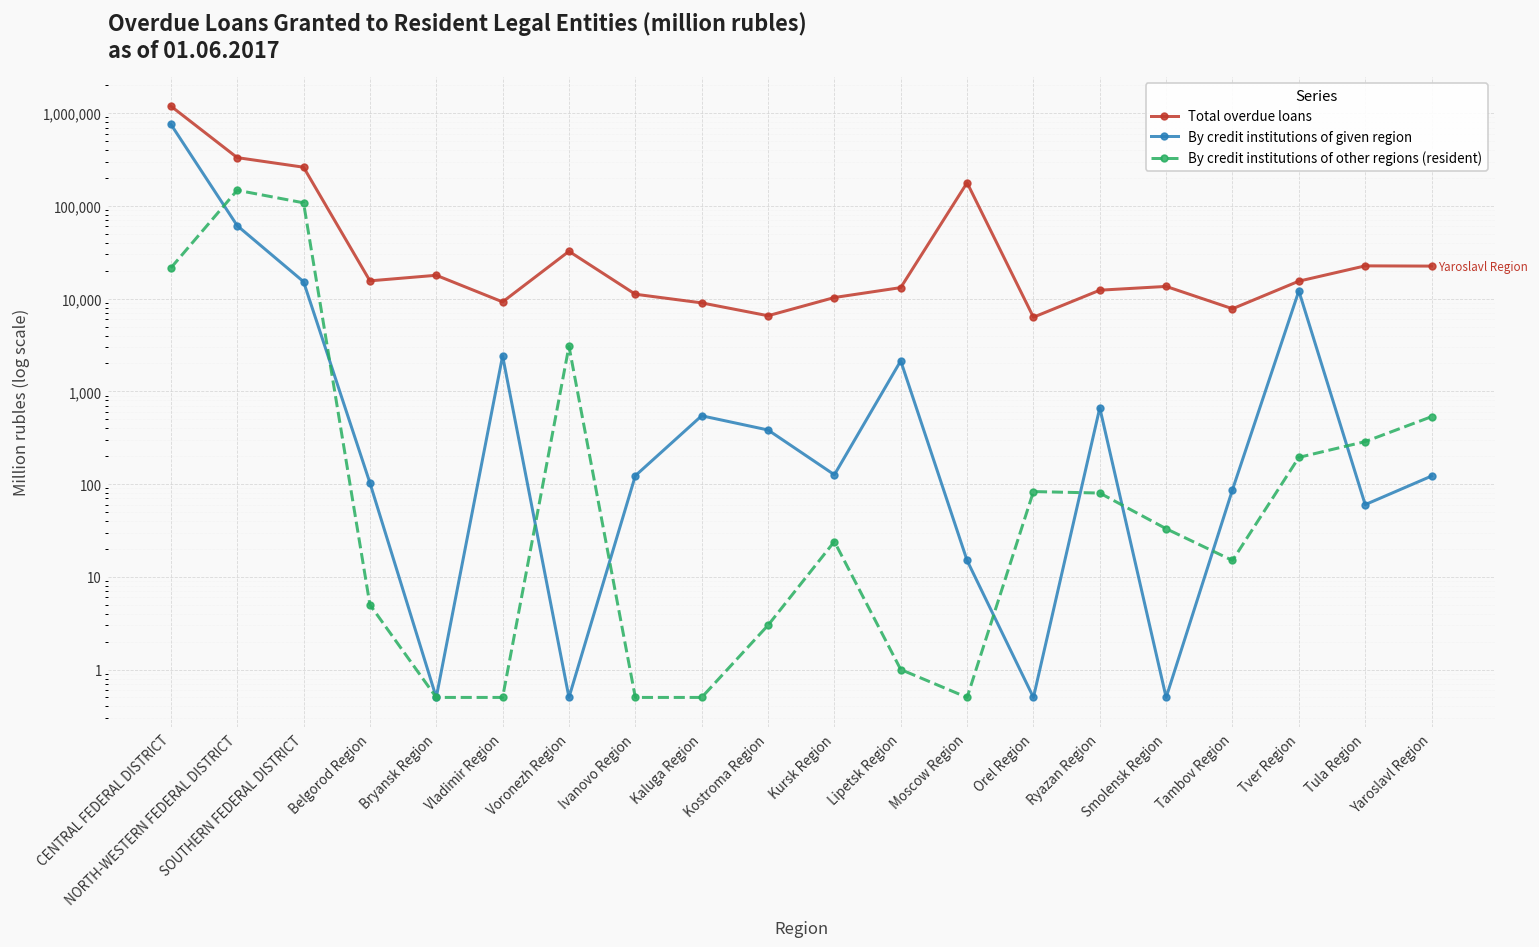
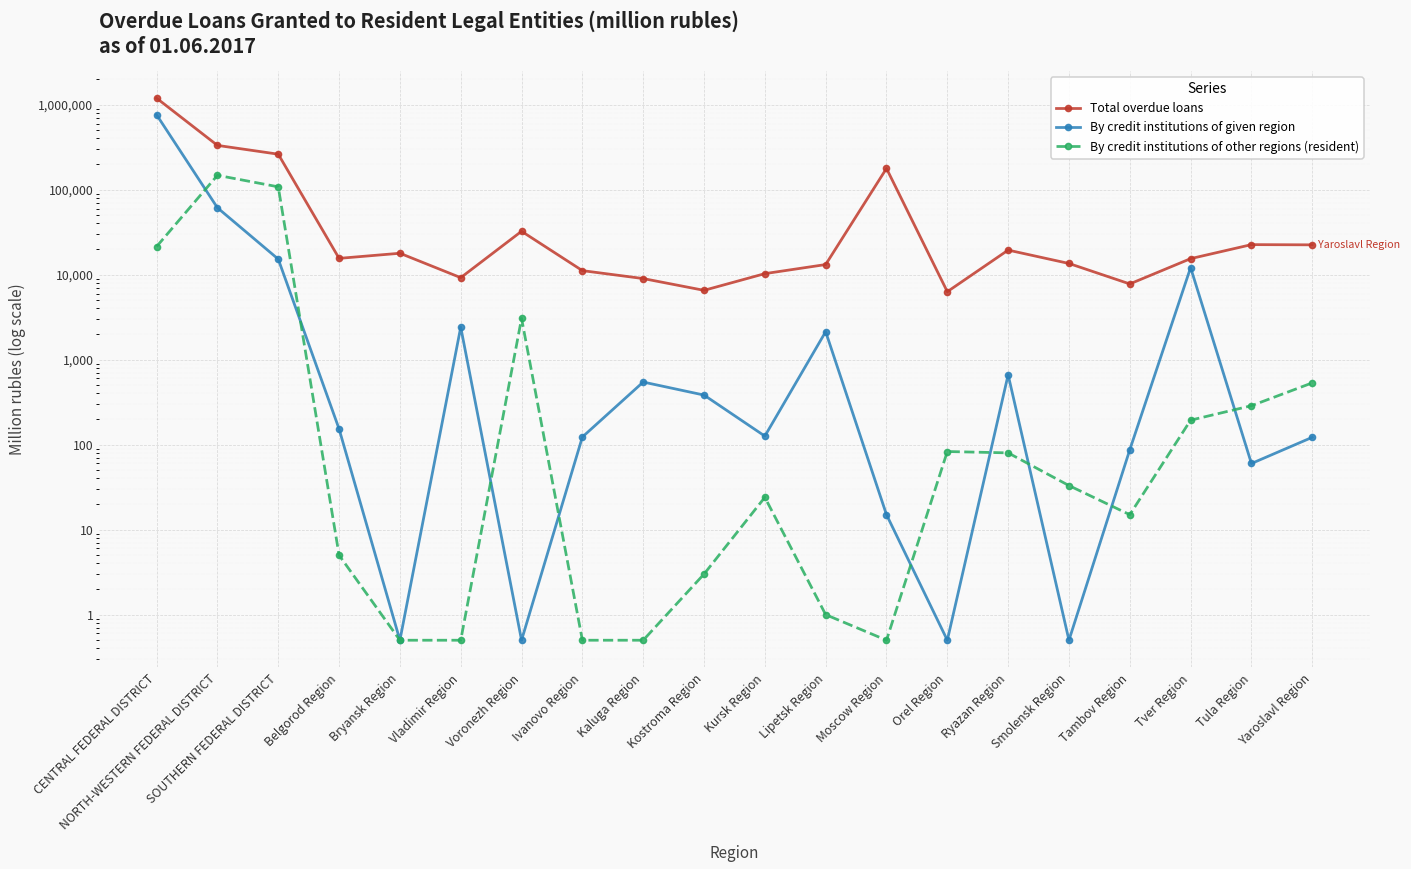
By credit institutions of given region, Belgorod Region: 100 -> 150
Total overdue loans, Ryazan Region: 12,000 -> 19,000
